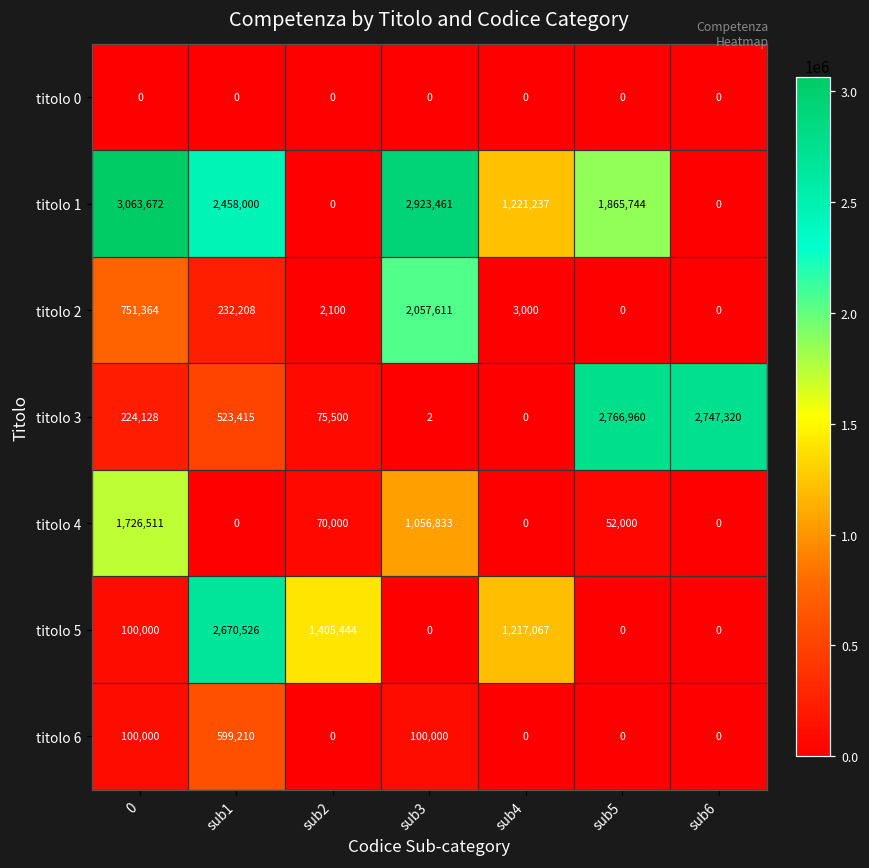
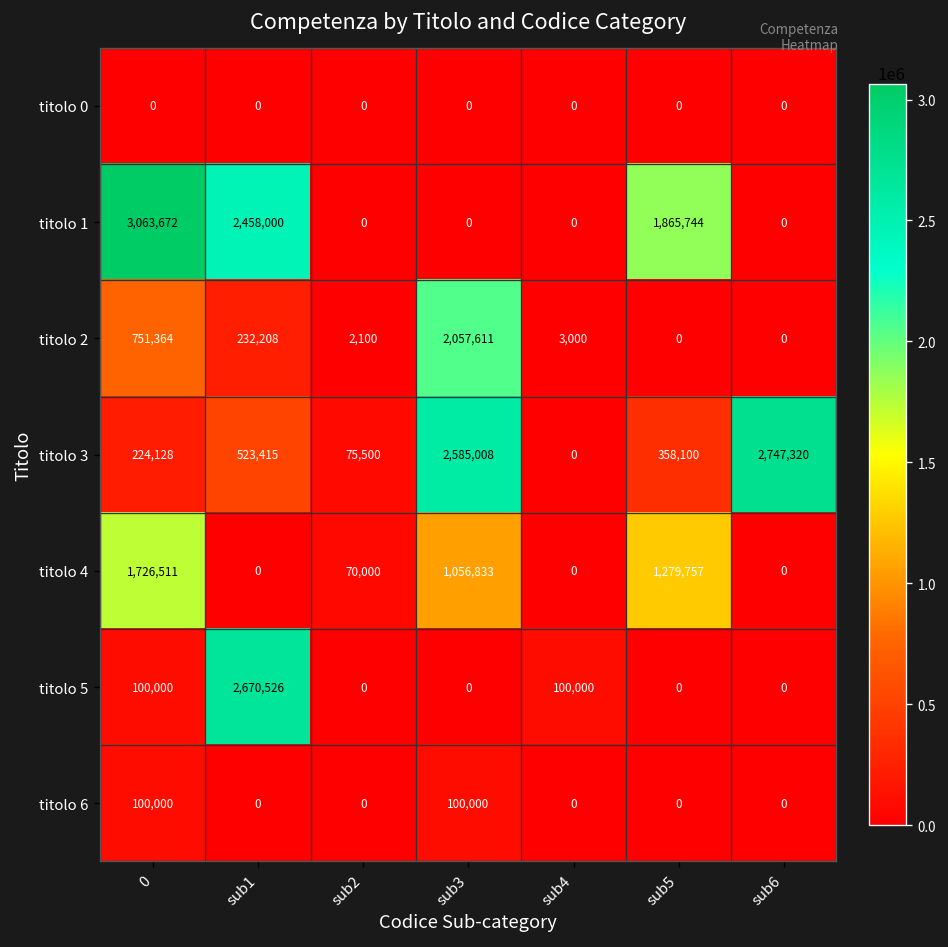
titolo 1, sub3: 2,923,461 -> 0
titolo 1, sub4: 1,221,237 -> 0
titolo 3, sub3: 2 -> 2,585,008
titolo 3, sub5: 2,766,960 -> 358,100
titolo 4, sub5: 52,000 -> 1,279,757
titolo 5, sub2: 1,405,444 -> 0
titolo 5, sub4: 1,217,067 -> 100,000
titolo 6, sub1: 599,210 -> 0
